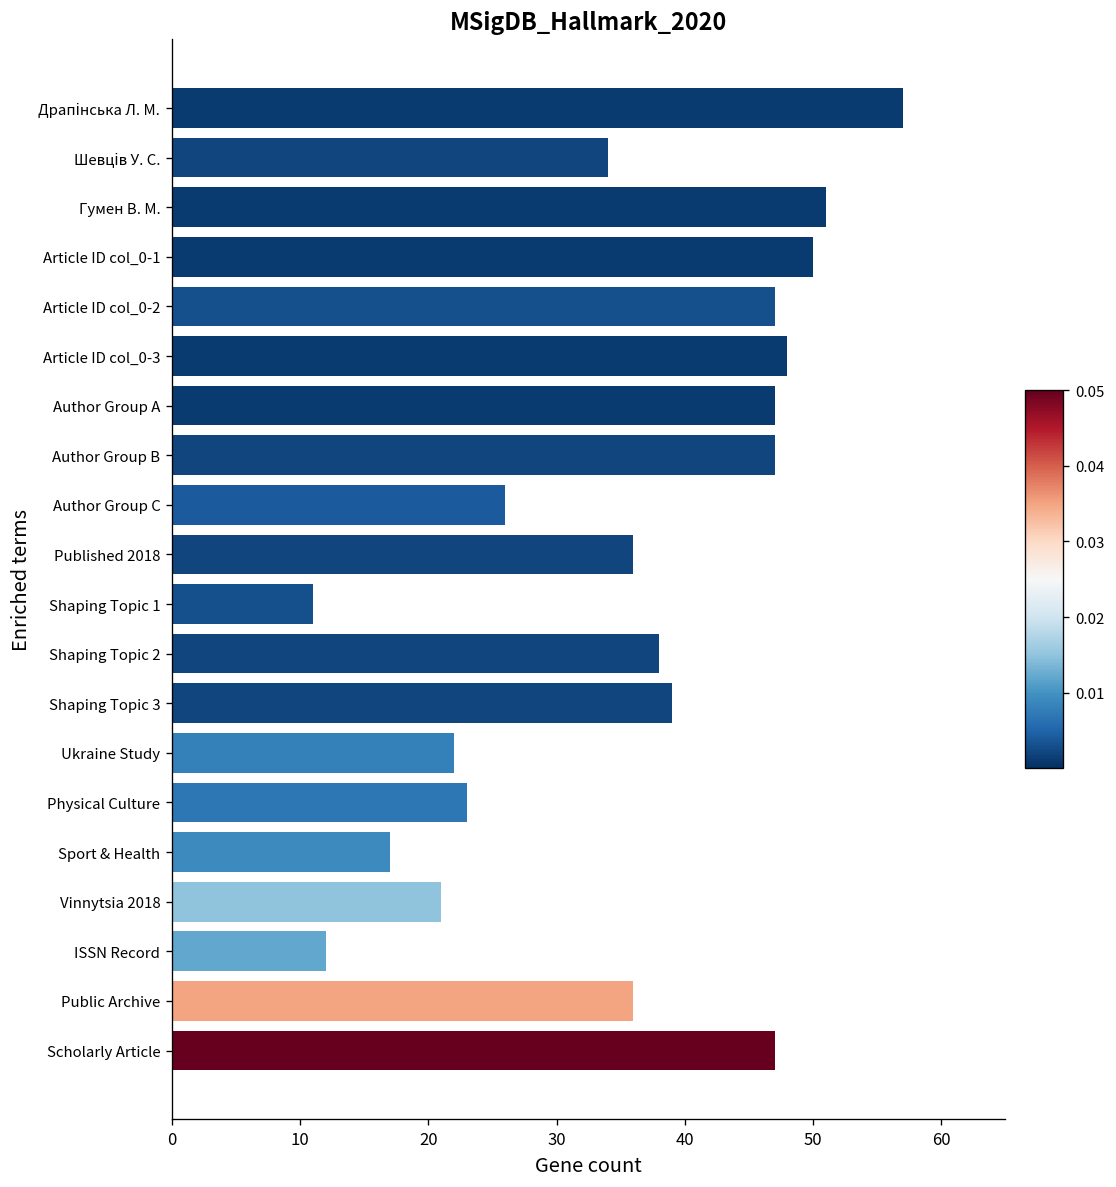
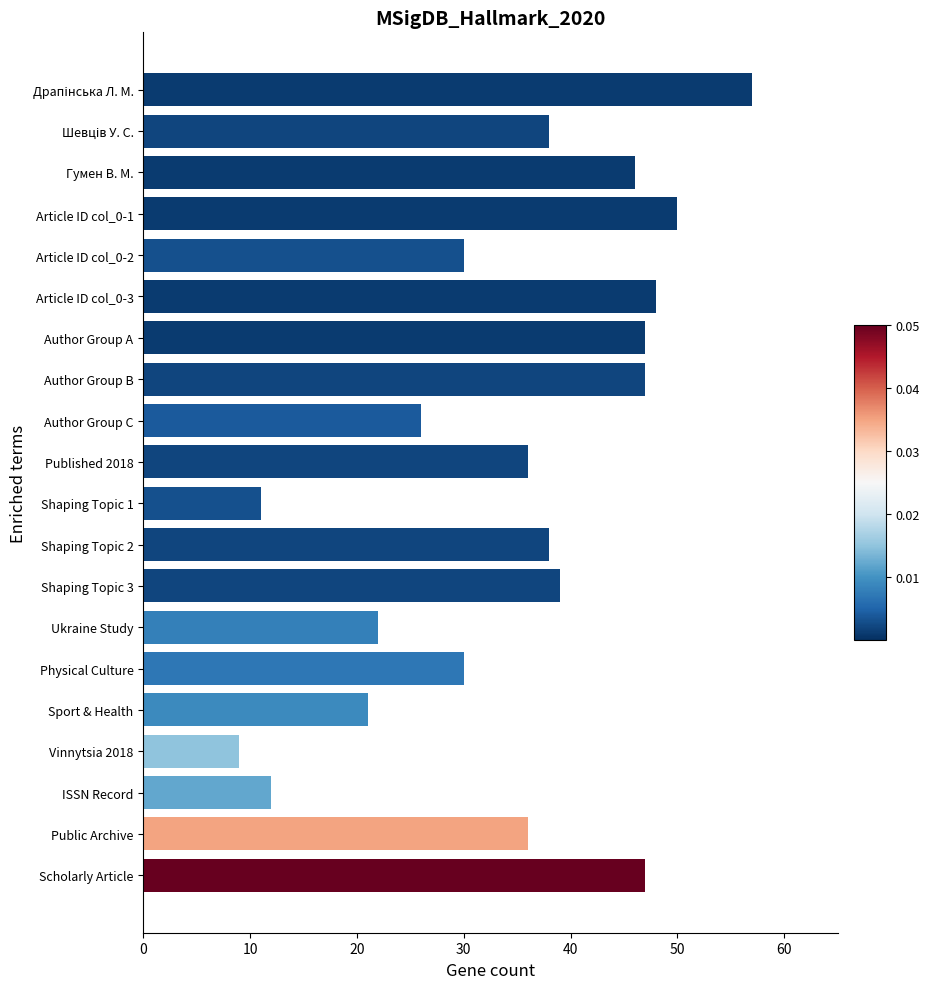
Шевців У. С.: 34 -> 38
Гумен В. М.: 51 -> 46
Article ID col_0-2: 47 -> 30
Physical Culture: 23 -> 30
Sport & Health: 17 -> 21
Vinnytsia 2018: 21 -> 9
